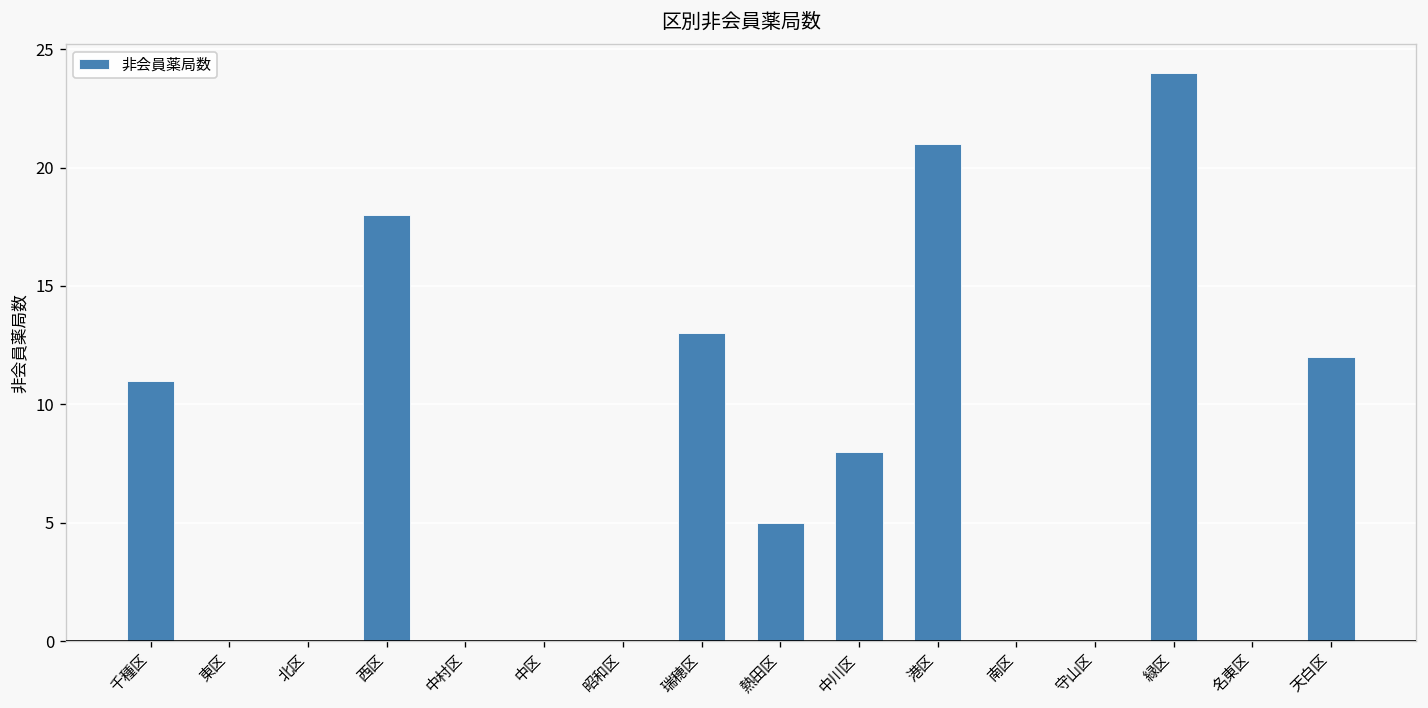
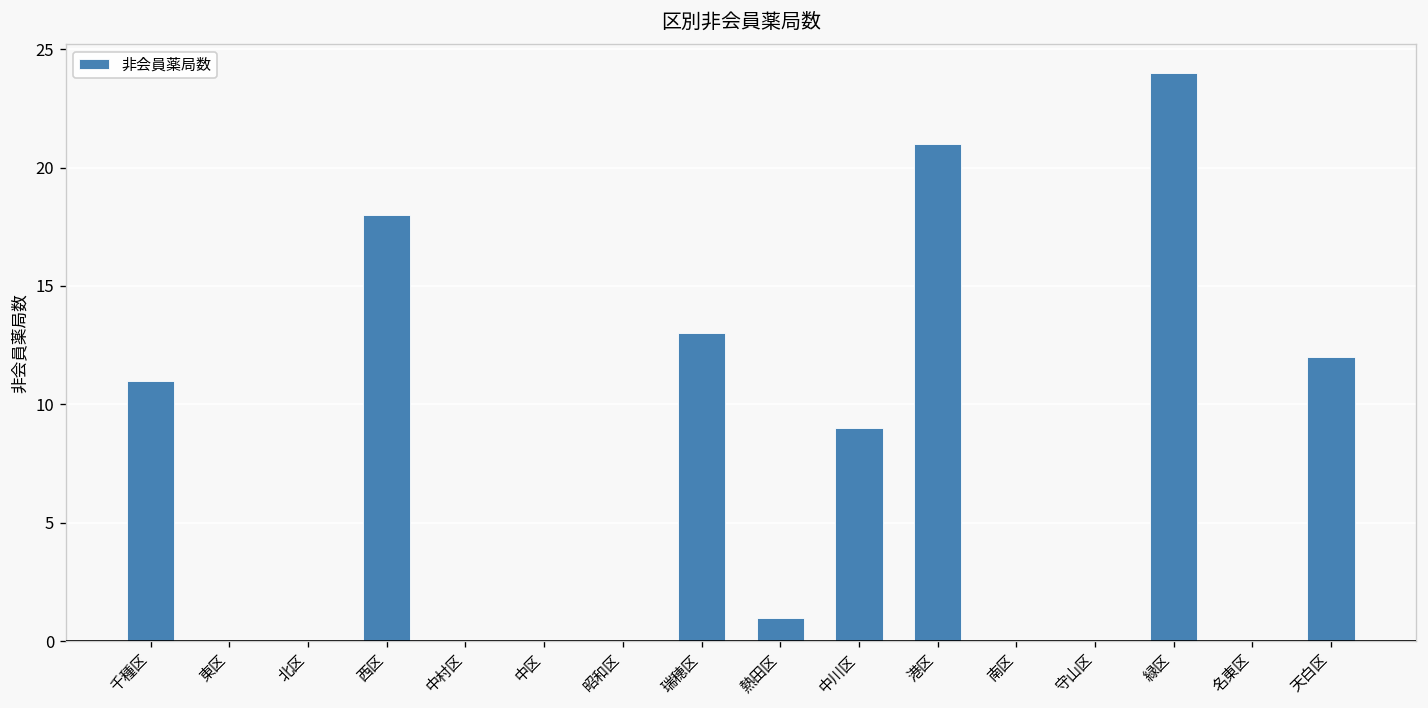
熱田区: 5 -> 1
中川区: 8 -> 9
